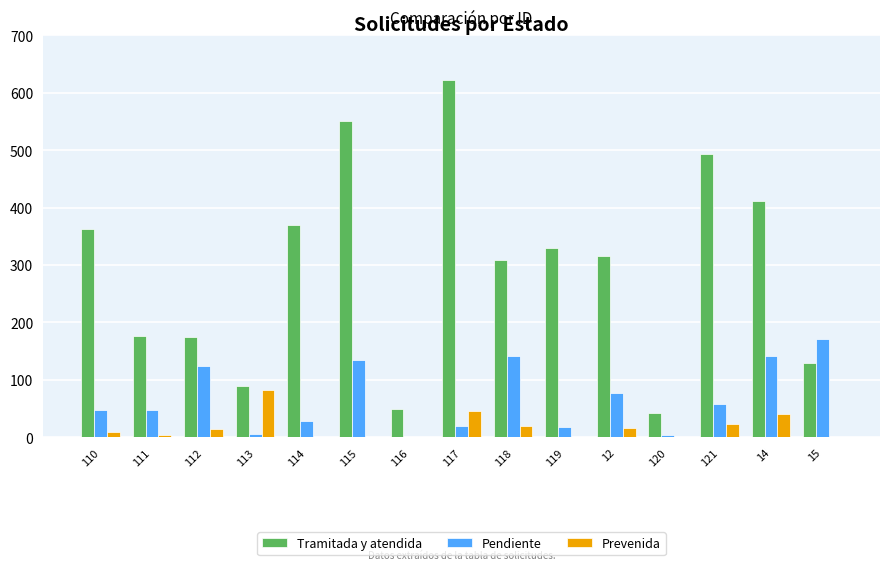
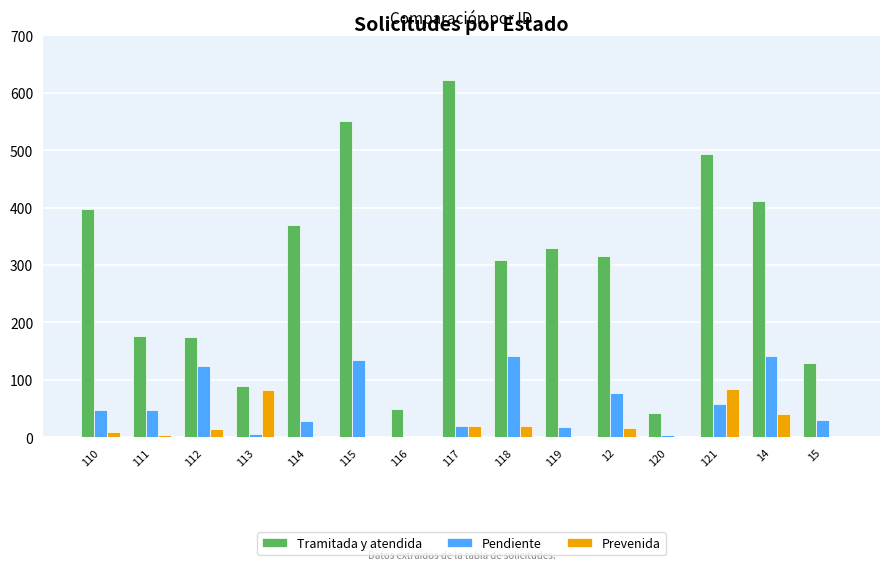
Tramitada y atendida, 110: 360 -> 400
Prevenida, 117: 50 -> 20
Prevenida, 121: 20 -> 90
Pendiente, 15: 170 -> 30
